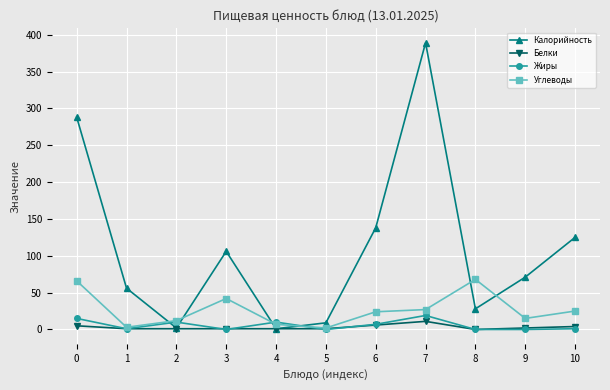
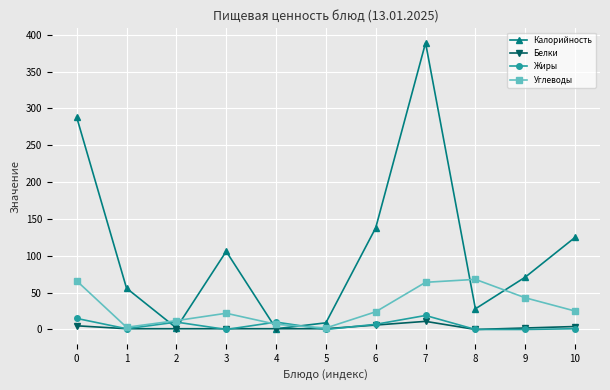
Углеводы, 3: 40 -> 20
Углеводы, 7: 30 -> 60
Углеводы, 9: 20 -> 40
